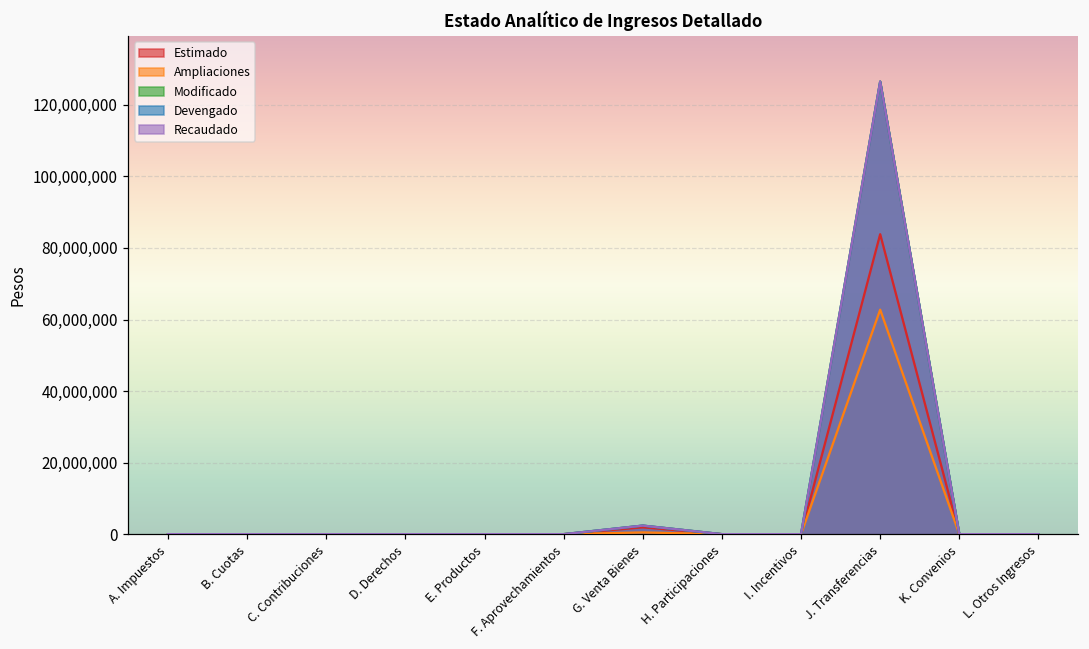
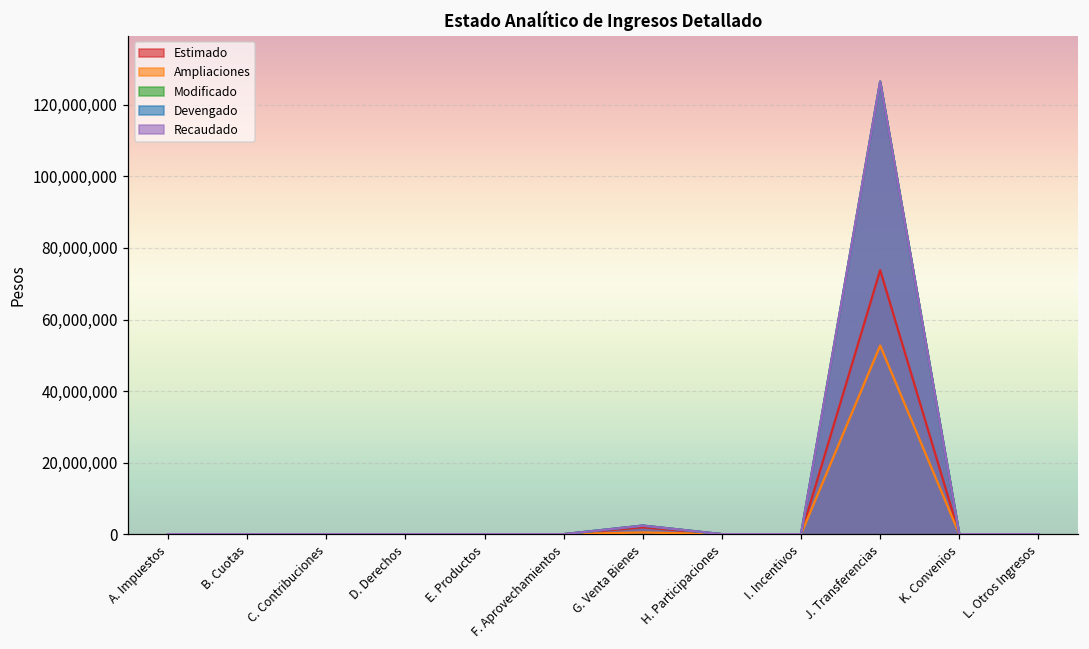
Estimado, J. Transferencias: 84,000,000 -> 74,000,000
Ampliaciones, J. Transferencias: 63,000,000 -> 53,000,000
